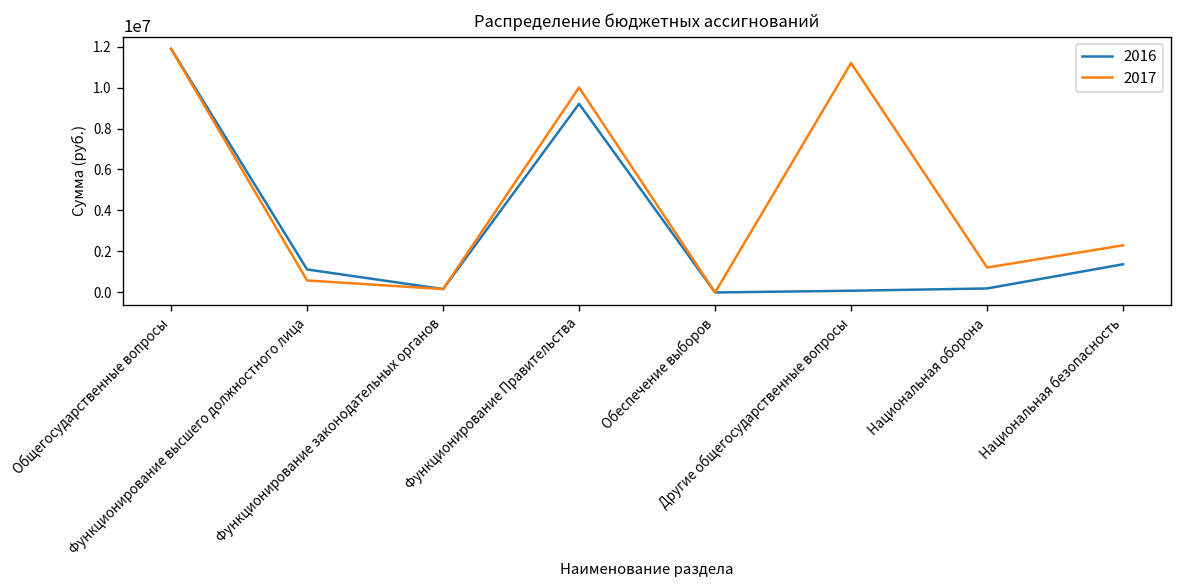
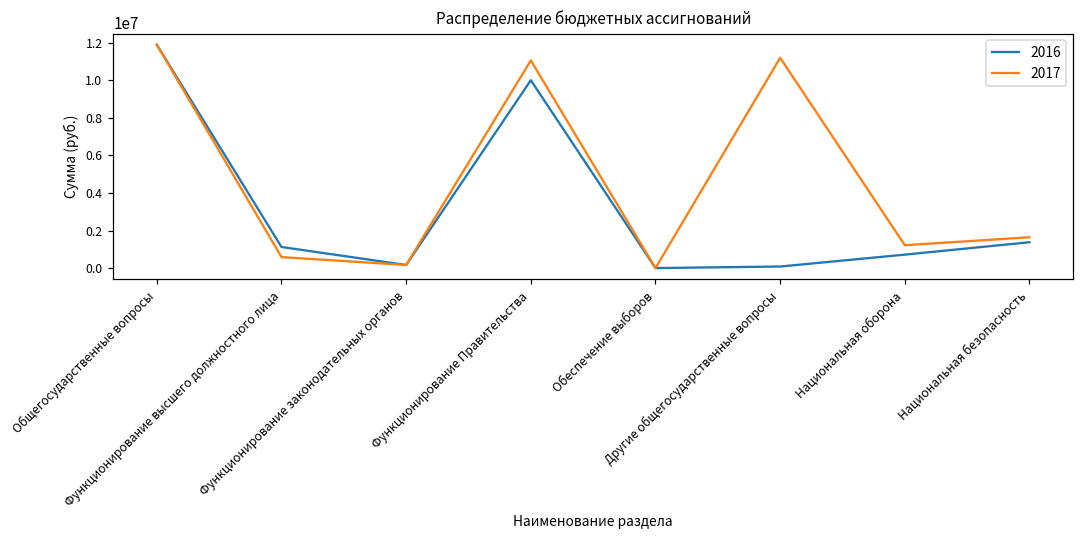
2016, Функционирование Правительства: 9200000 -> 10000000
2017, Функционирование Правительства: 10000000 -> 11100000
2016, Национальная оборона: 200000 -> 700000
2017, Национальная безопасность: 2300000 -> 1600000
